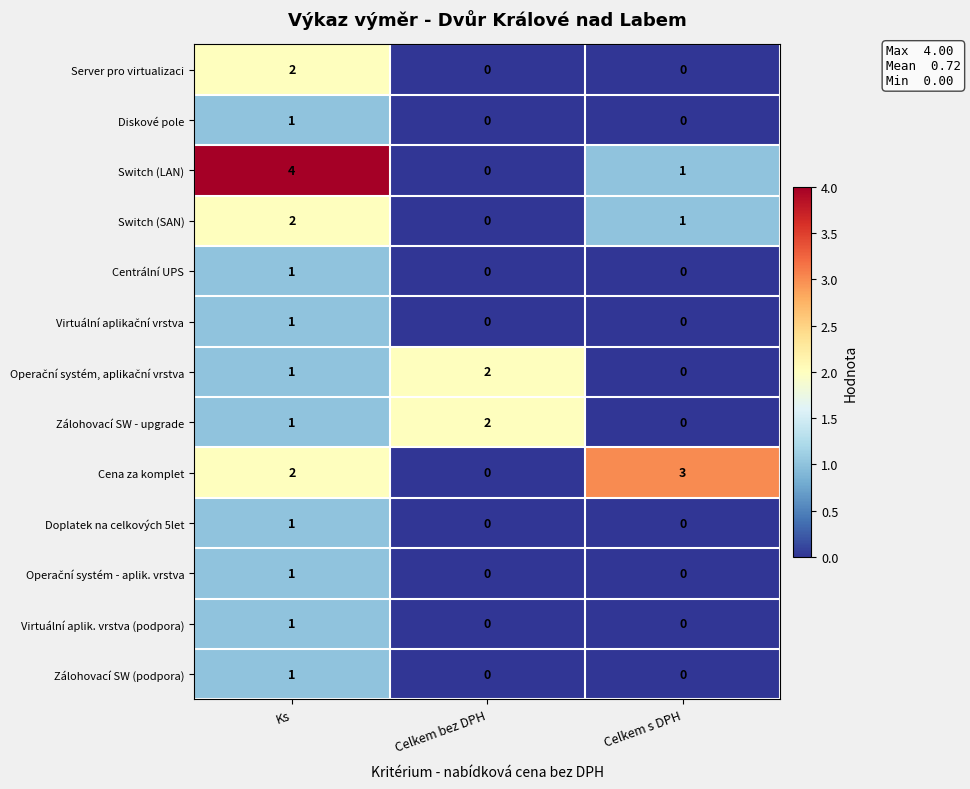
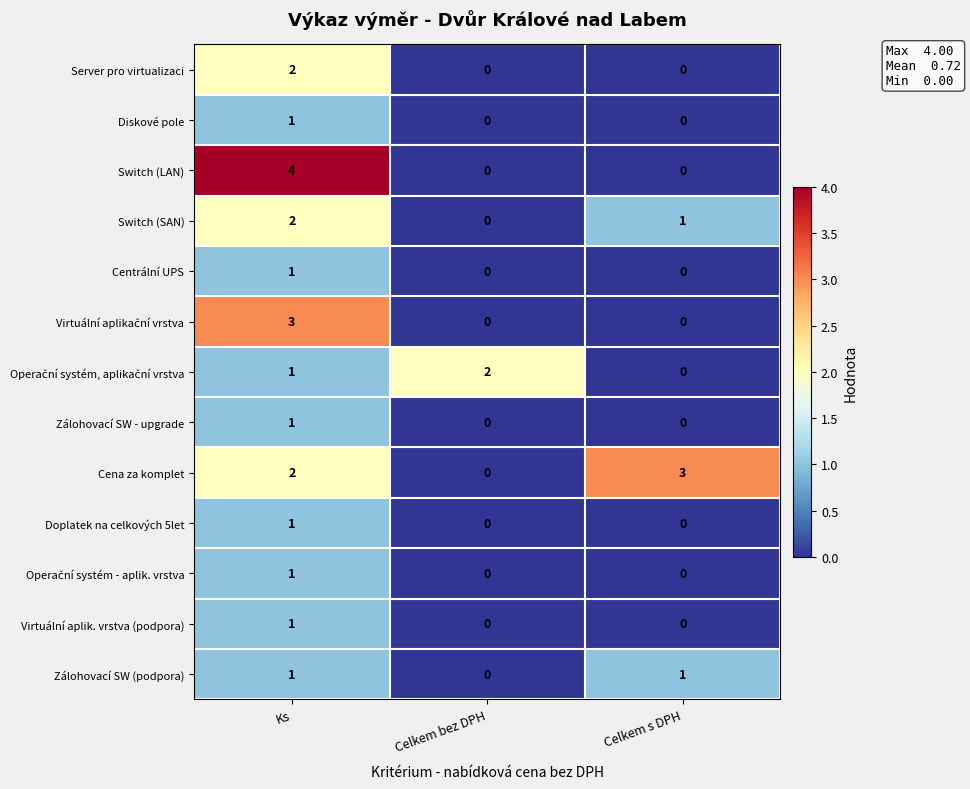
Switch (LAN), Celkem s DPH: 1 -> 0
Virtuální aplikační vrstva, Ks: 1 -> 3
Zálohovací SW - upgrade, Celkem bez DPH: 2 -> 0
Zálohovací SW (podpora), Celkem s DPH: 0 -> 1
